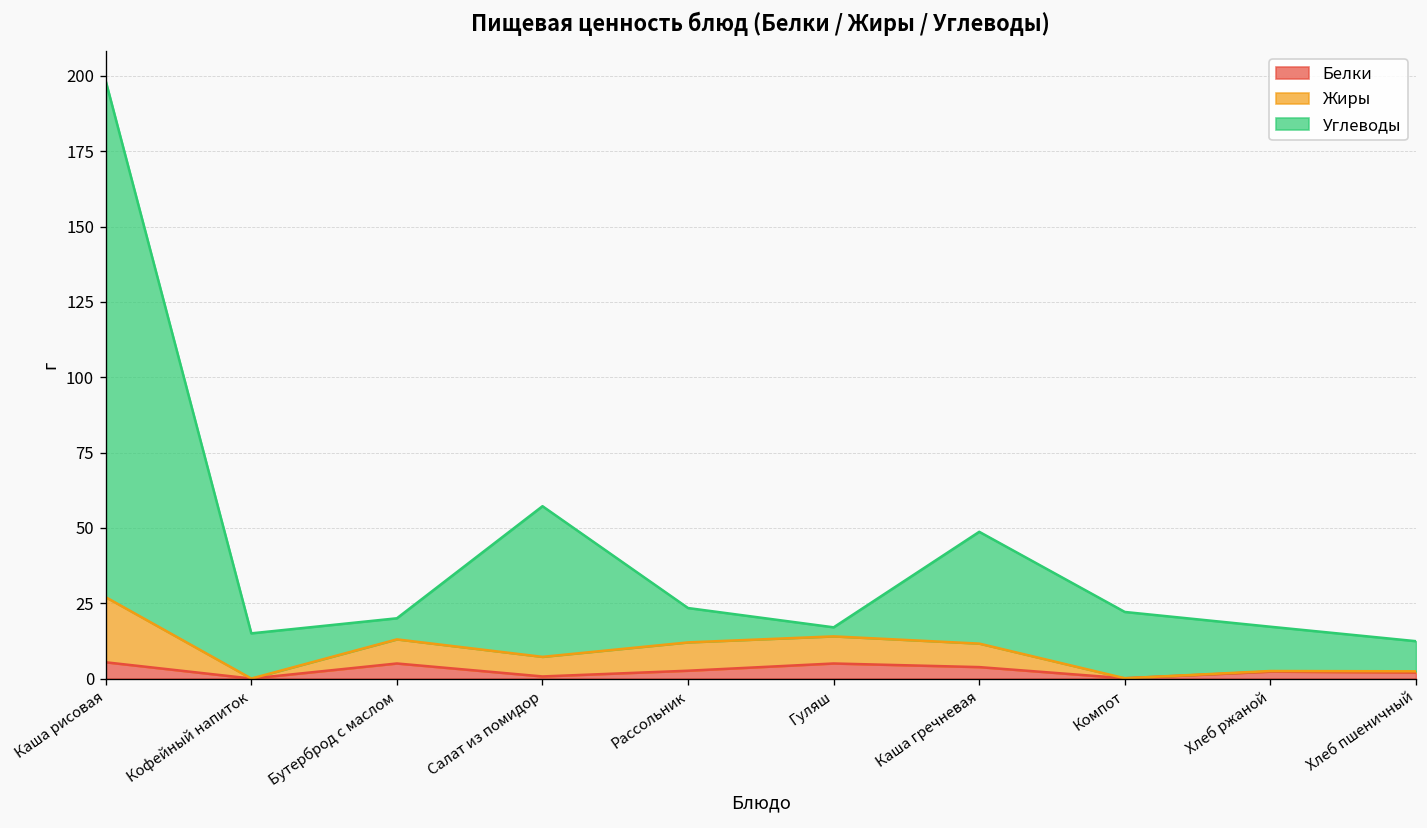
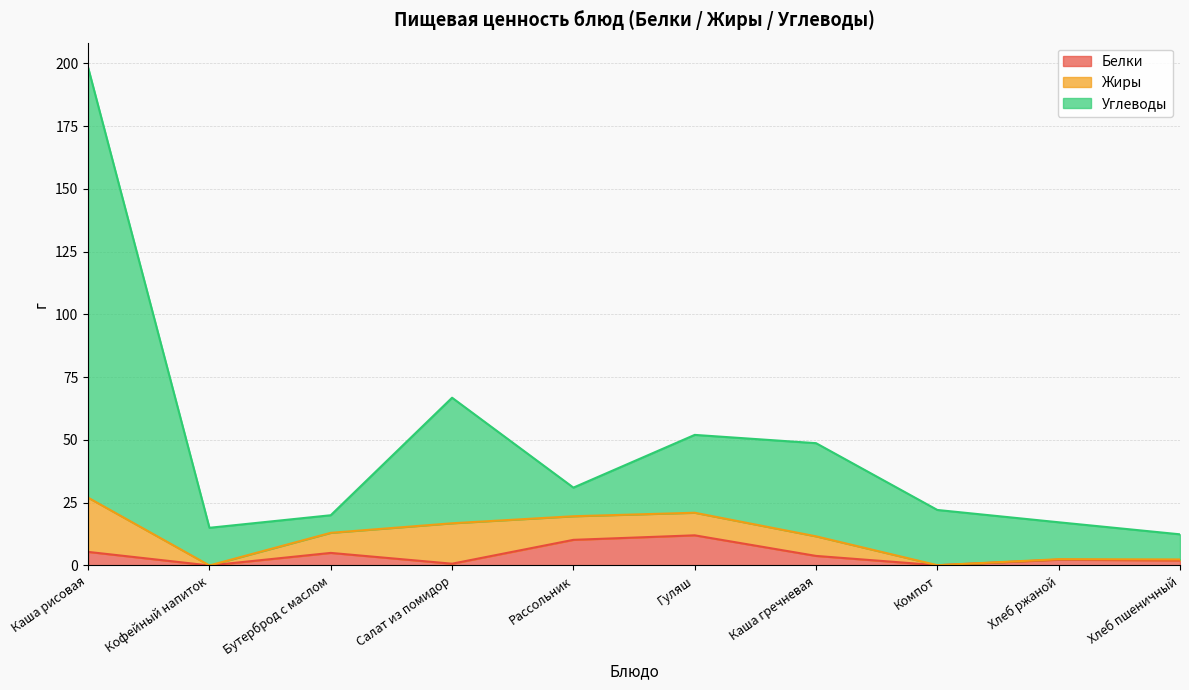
Жиры, Салат из помидор: 7 -> 16
Белки, Рассольник: 3 -> 10
Белки, Гуляш: 5 -> 12
Углеводы, Гуляш: 3 -> 31
